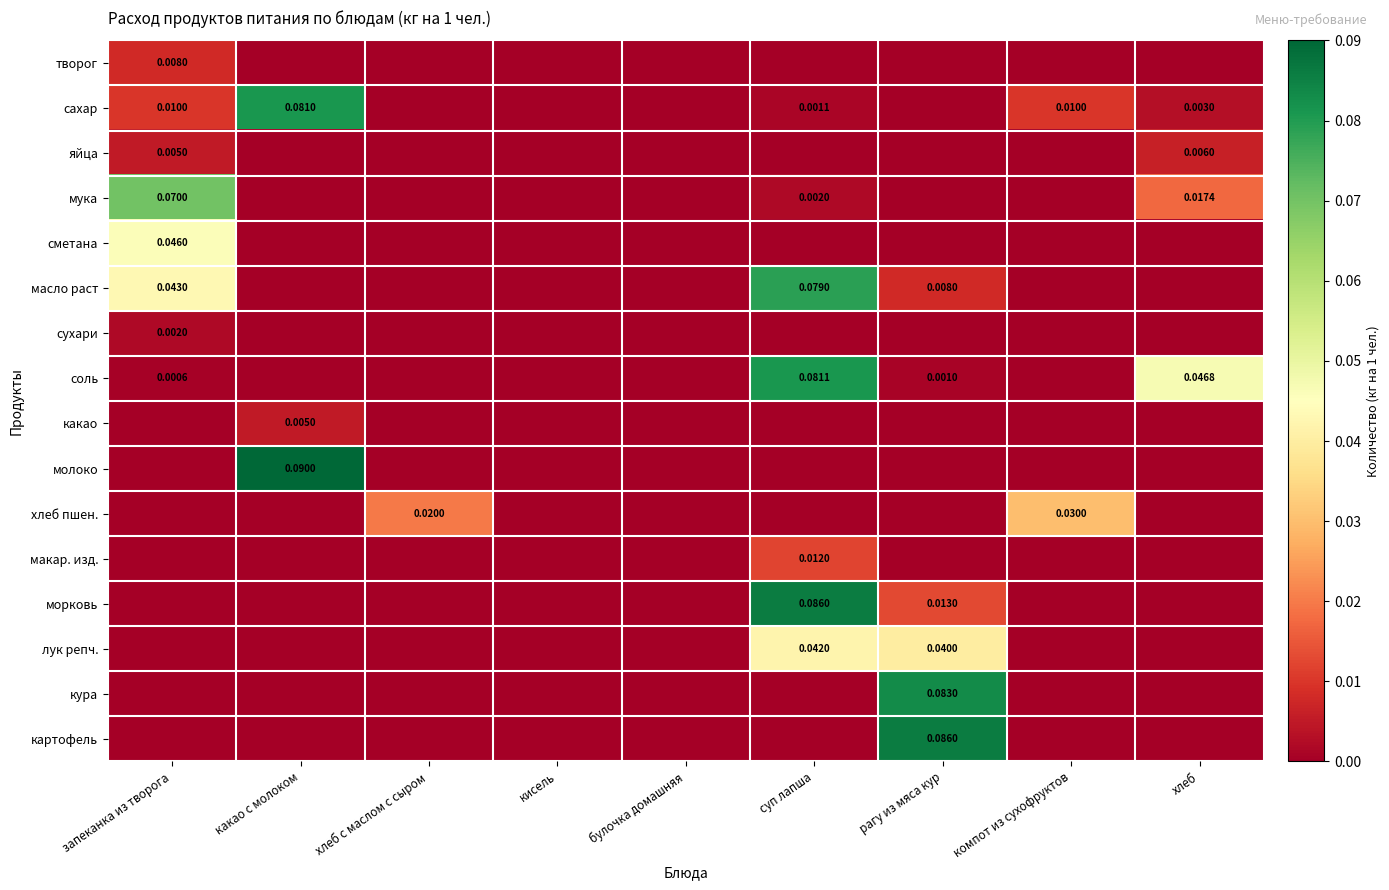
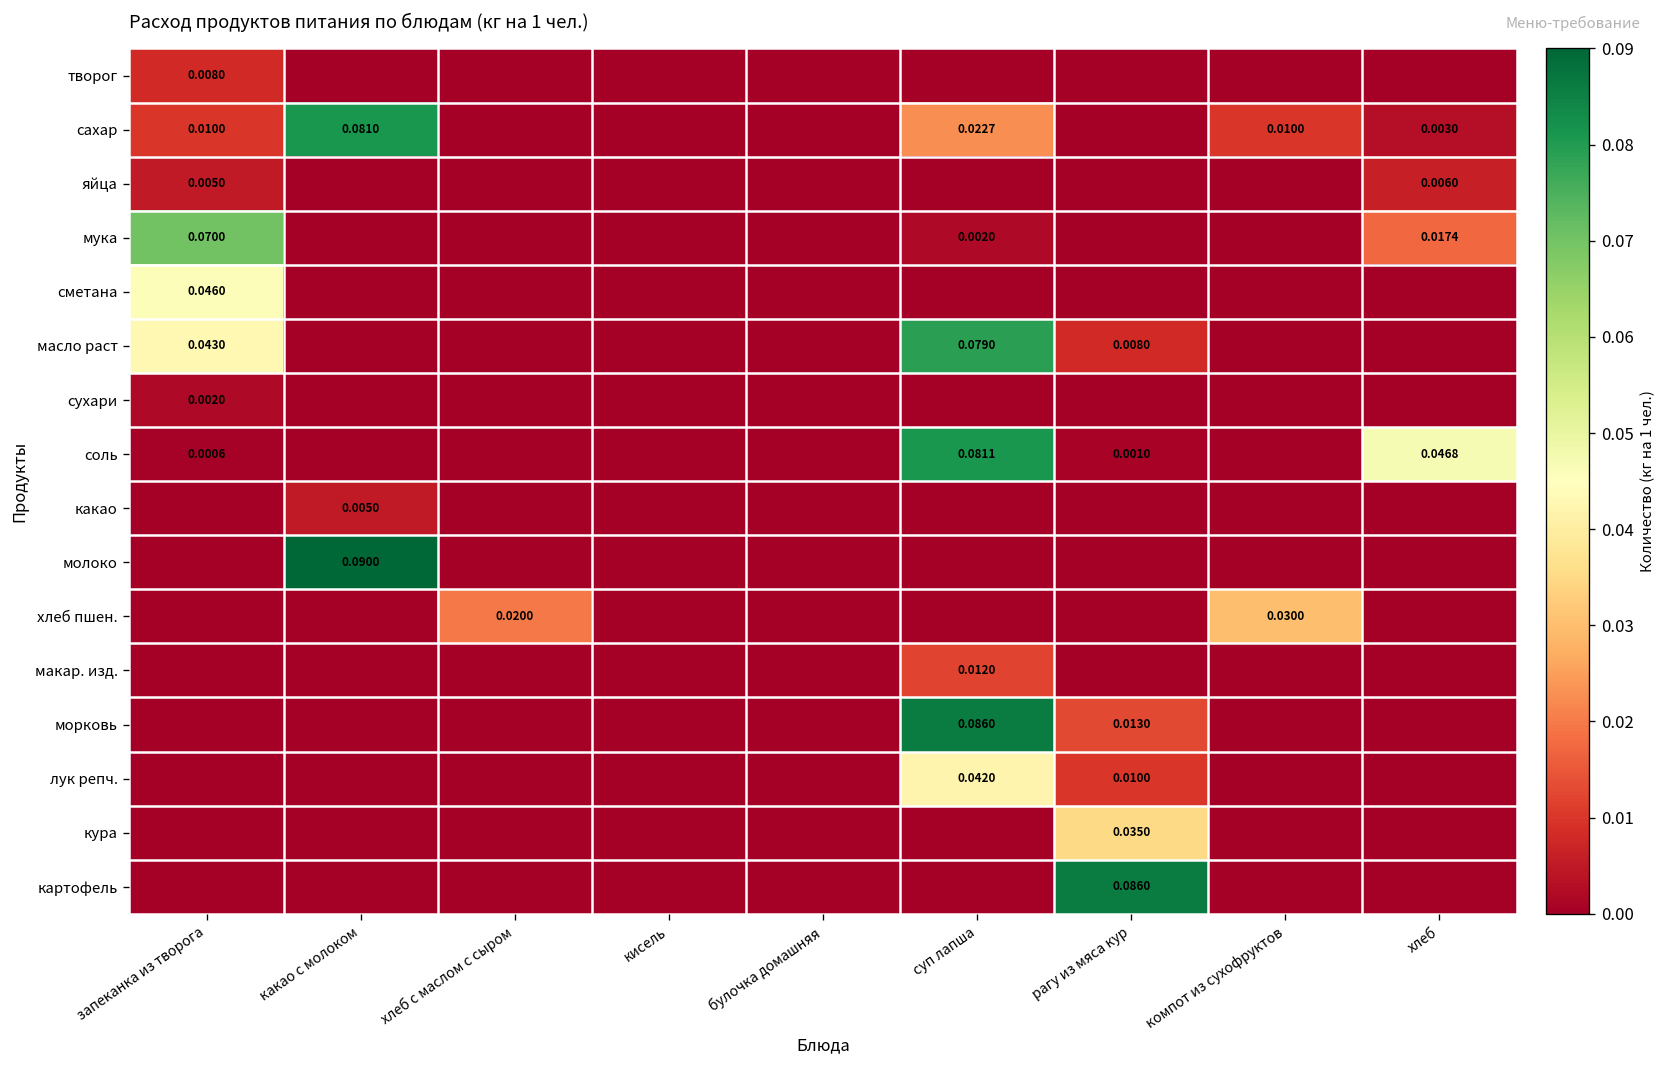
сахар, суп лапша: 0.0011 -> 0.0227
лук репч., рагу из мяса кур: 0.0400 -> 0.0100
кура, рагу из мяса кур: 0.0830 -> 0.0350
